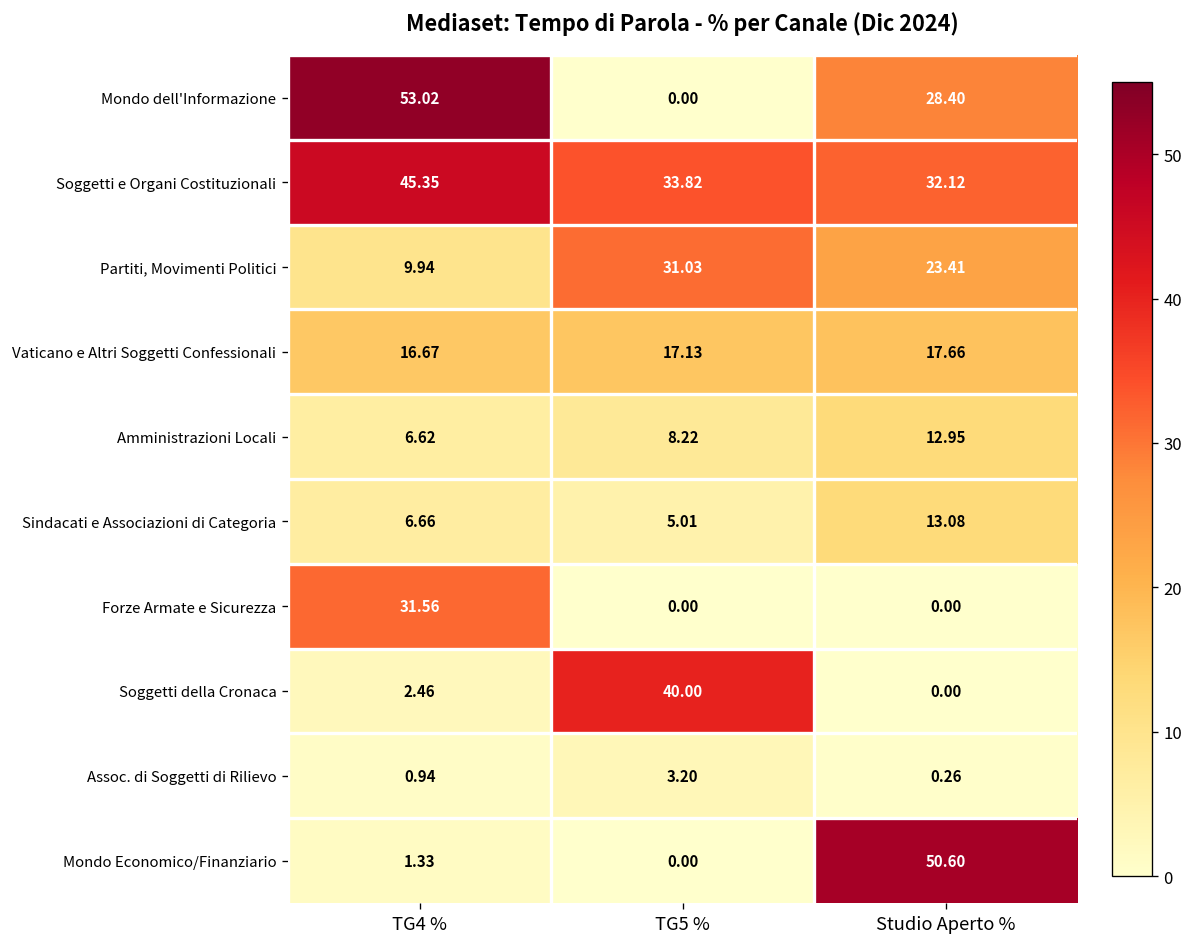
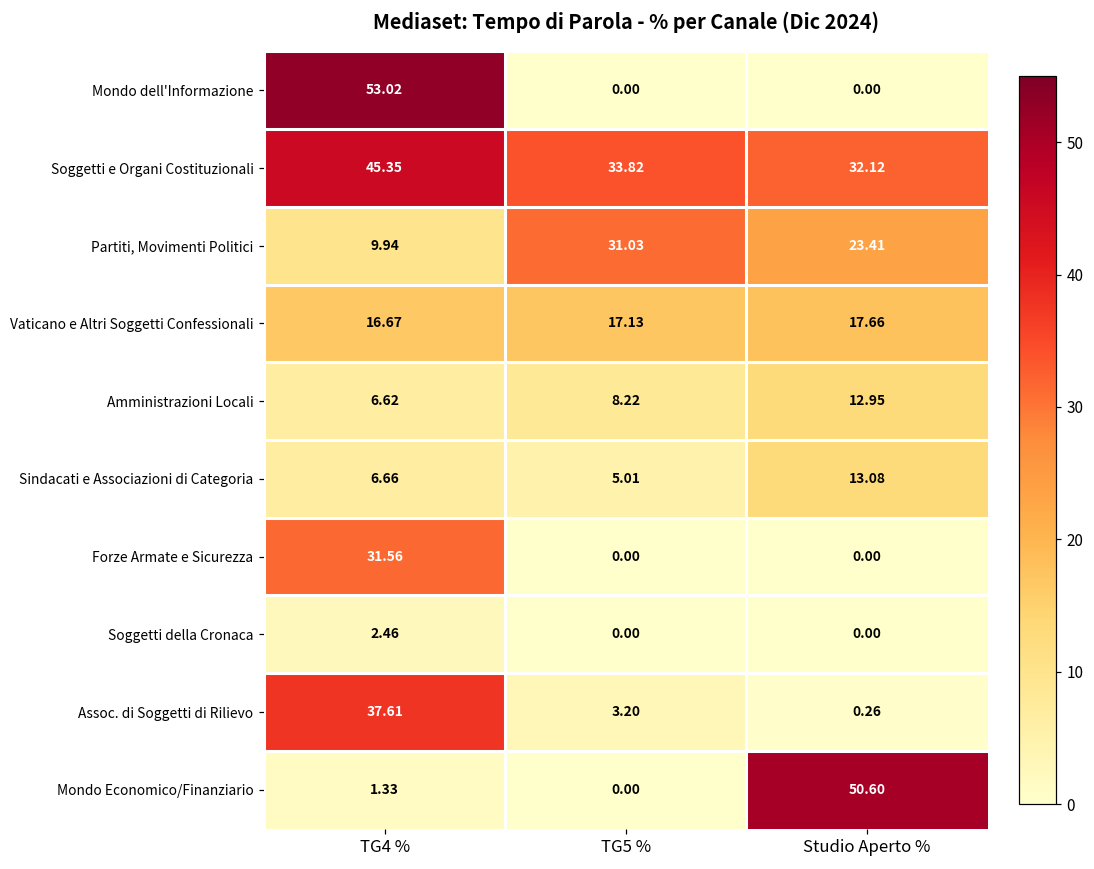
Mondo dell'Informazione, Studio Aperto %: 28.40 -> 0.00
Soggetti della Cronaca, TG5 %: 40.00 -> 0.00
Assoc. di Soggetti di Rilievo, TG4 %: 0.94 -> 37.61
